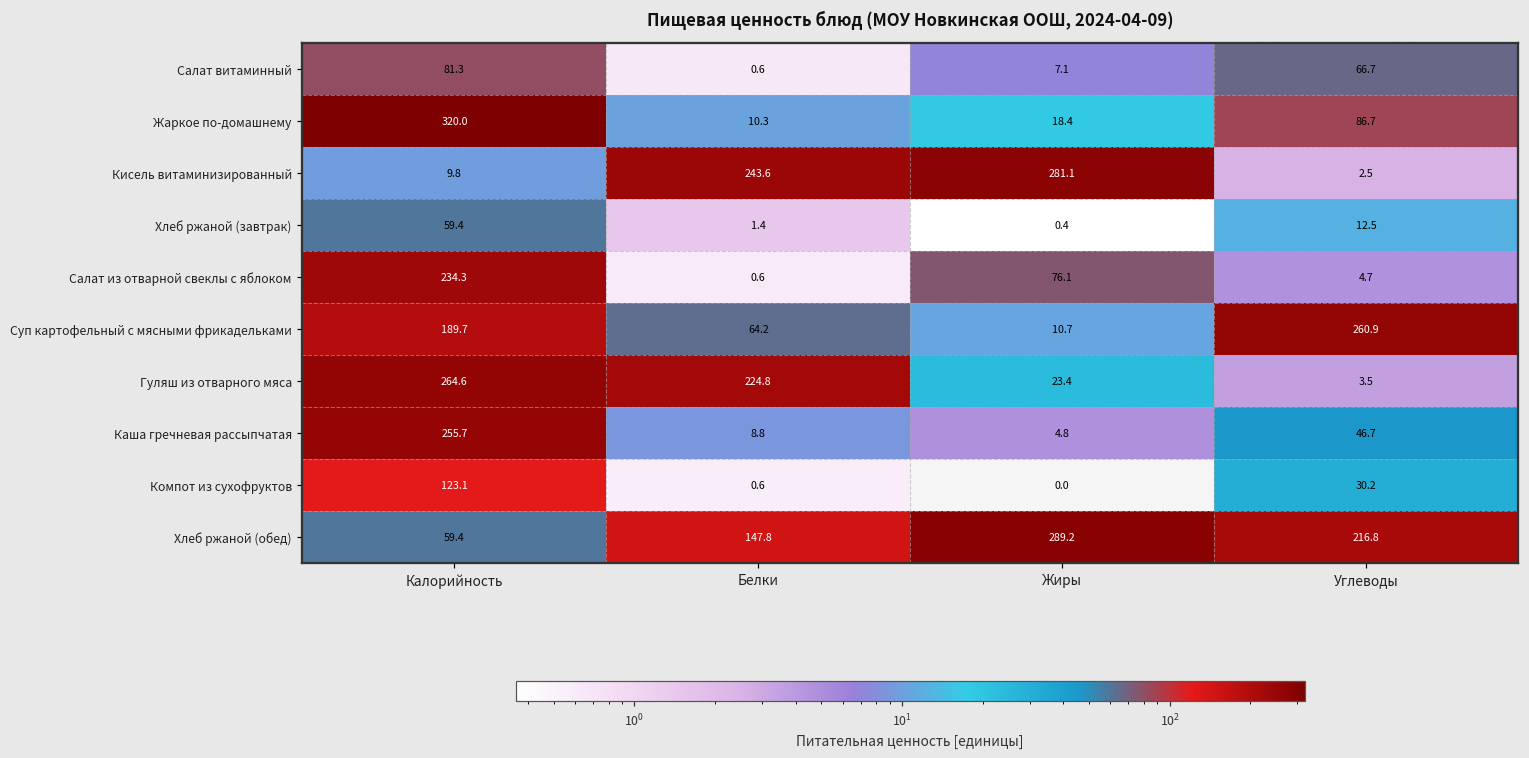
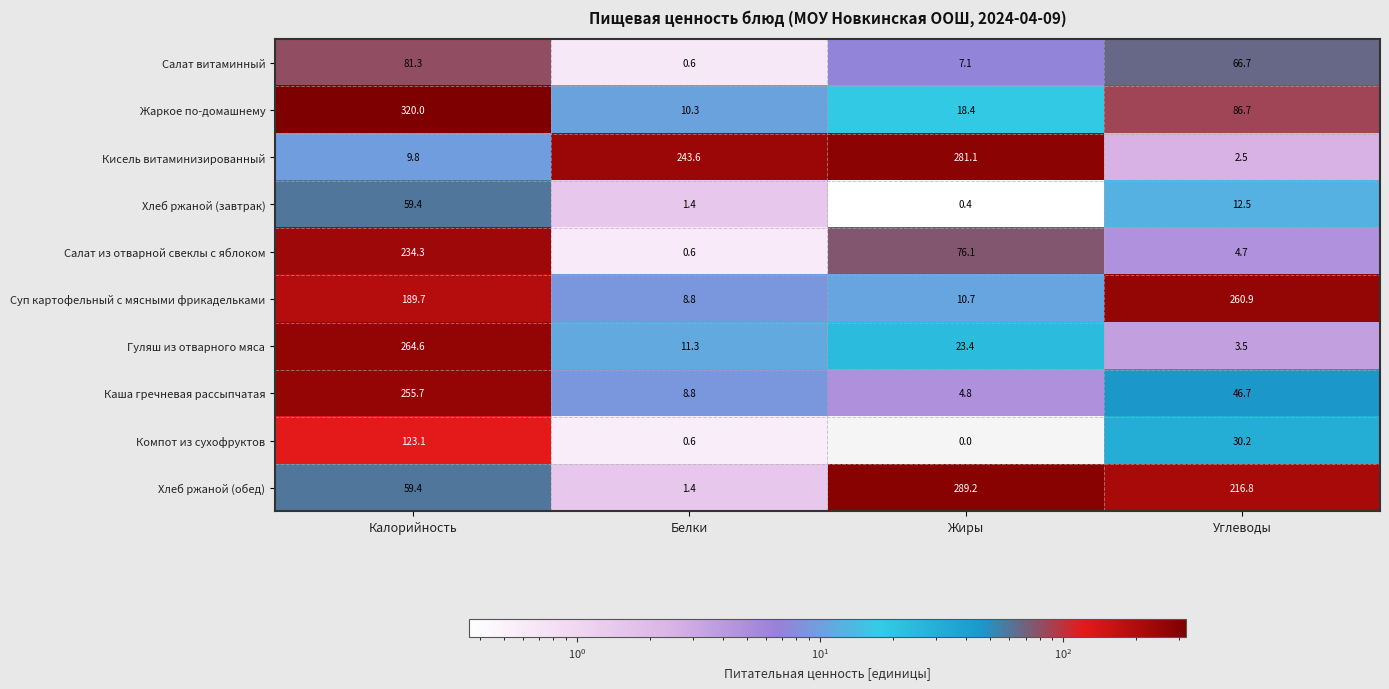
Суп картофельный с мясными фрикадельками, Белки: 64.2 -> 8.8
Гуляш из отварного мяса, Белки: 224.8 -> 11.3
Хлеб ржаной (обед), Белки: 147.8 -> 1.4
